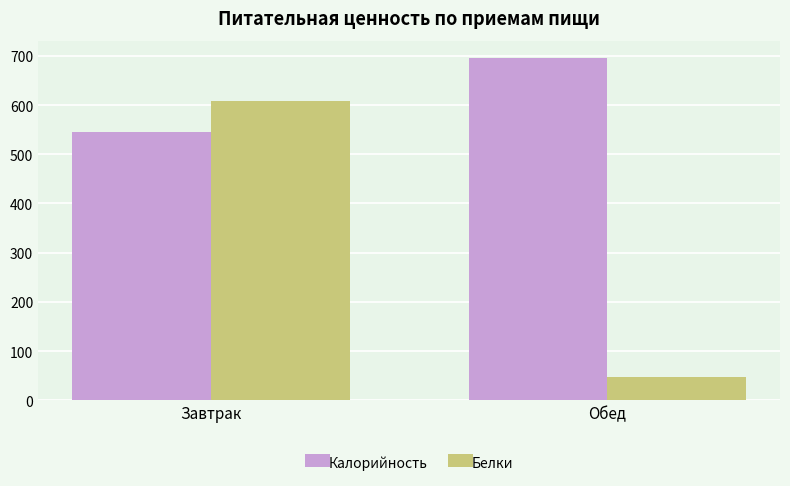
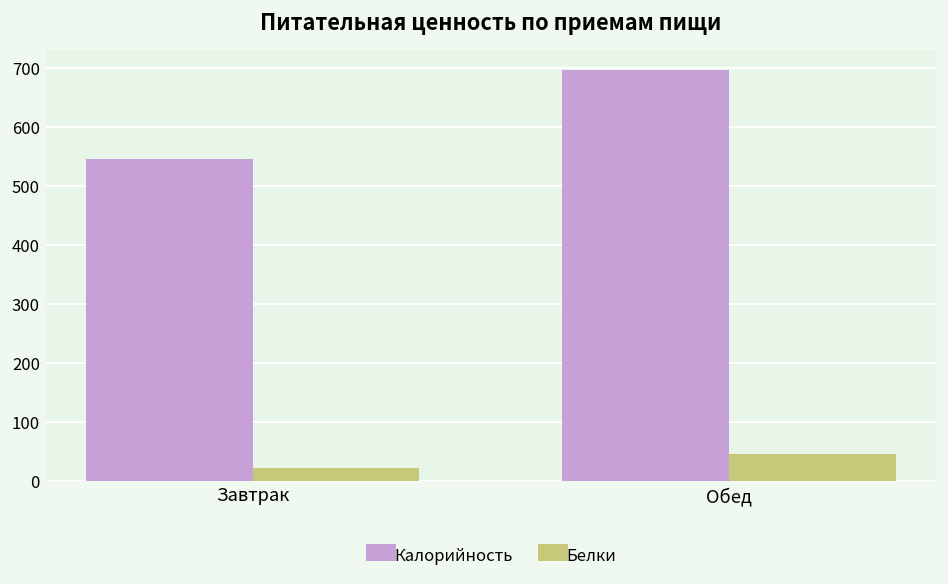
Белки, Завтрак: 610 -> 20
